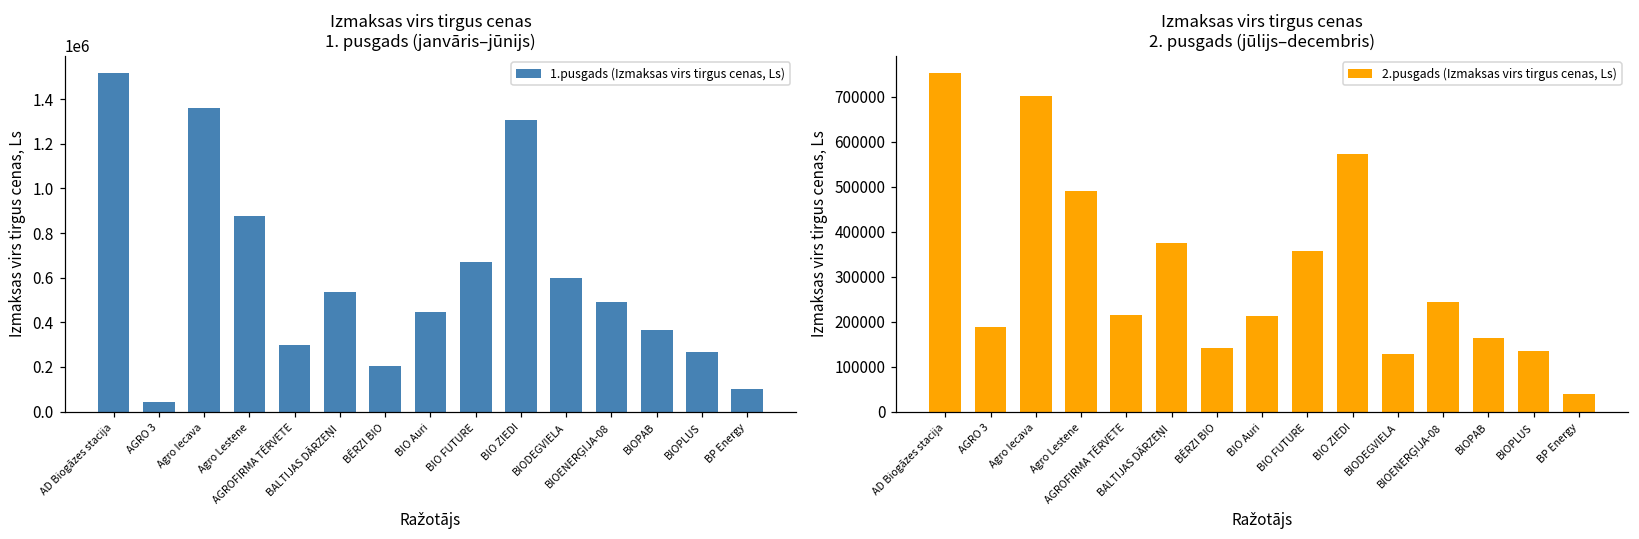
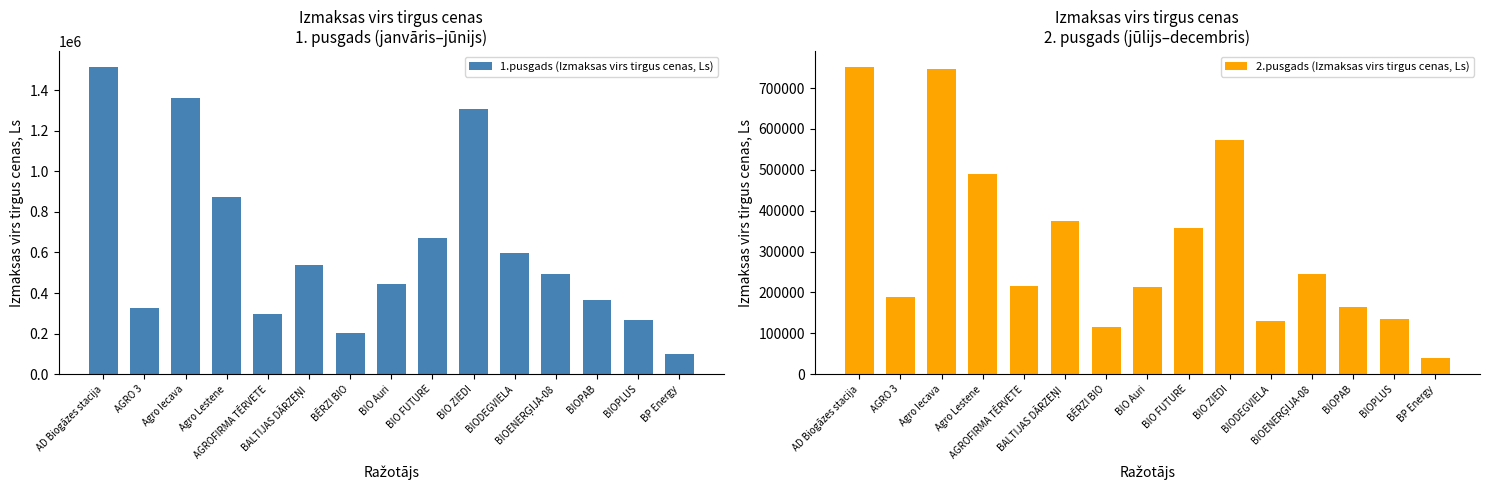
Izmaksas virs tirgus cenas 1. pusgads (janvāris–jūnijs), AGRO 3: 40000 -> 320000
Izmaksas virs tirgus cenas 2. pusgads (jūlijs–decembris), Agro Iecava: 700000 -> 750000
Izmaksas virs tirgus cenas 2. pusgads (jūlijs–decembris), BĒRZI BIO: 140000 -> 120000
